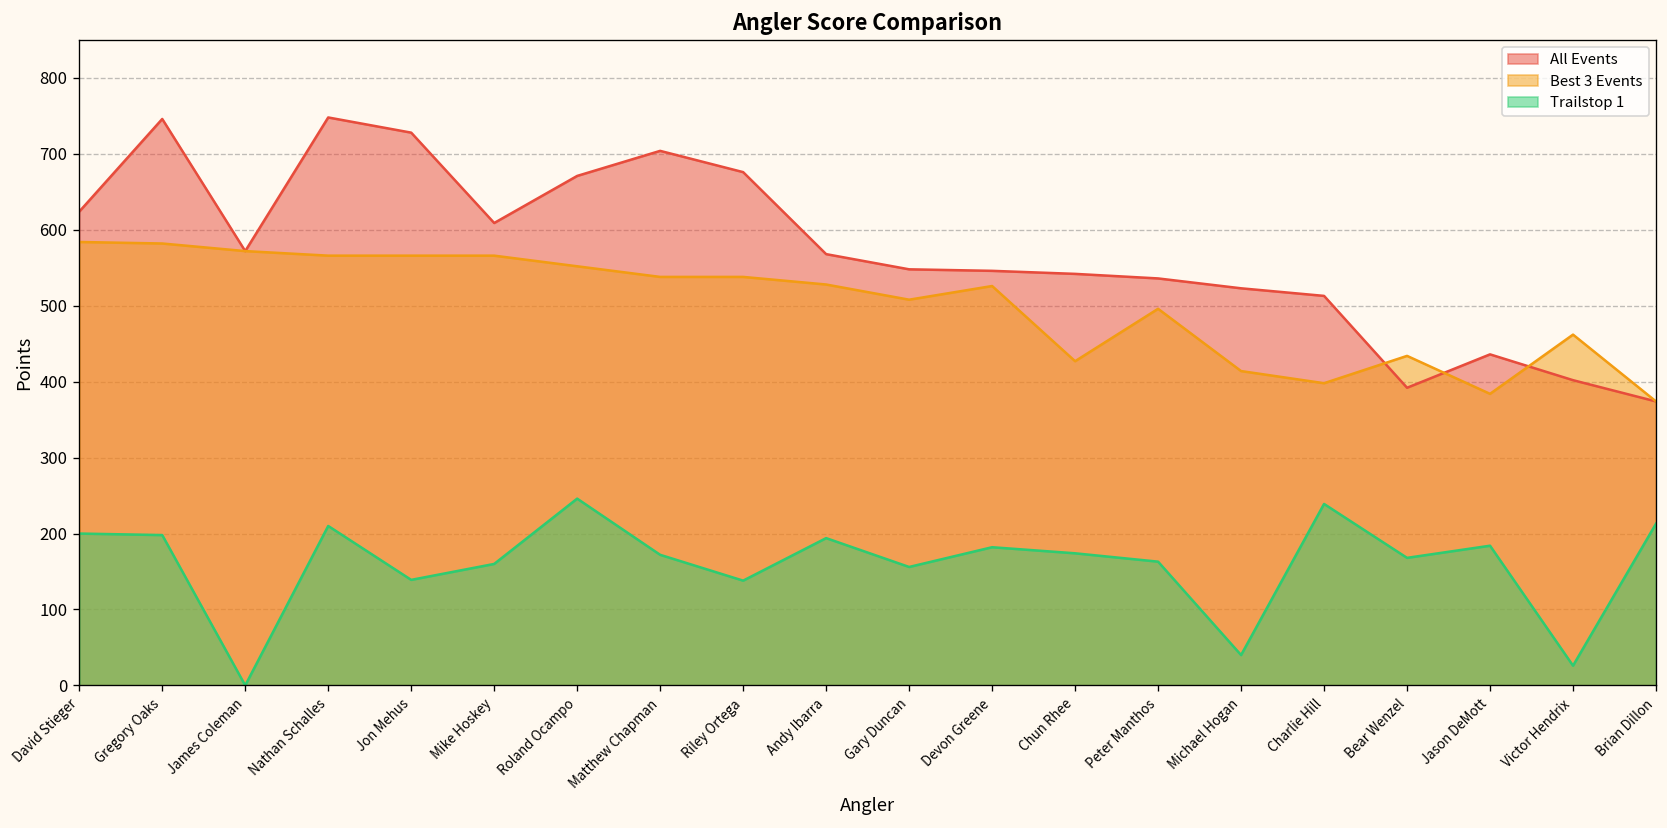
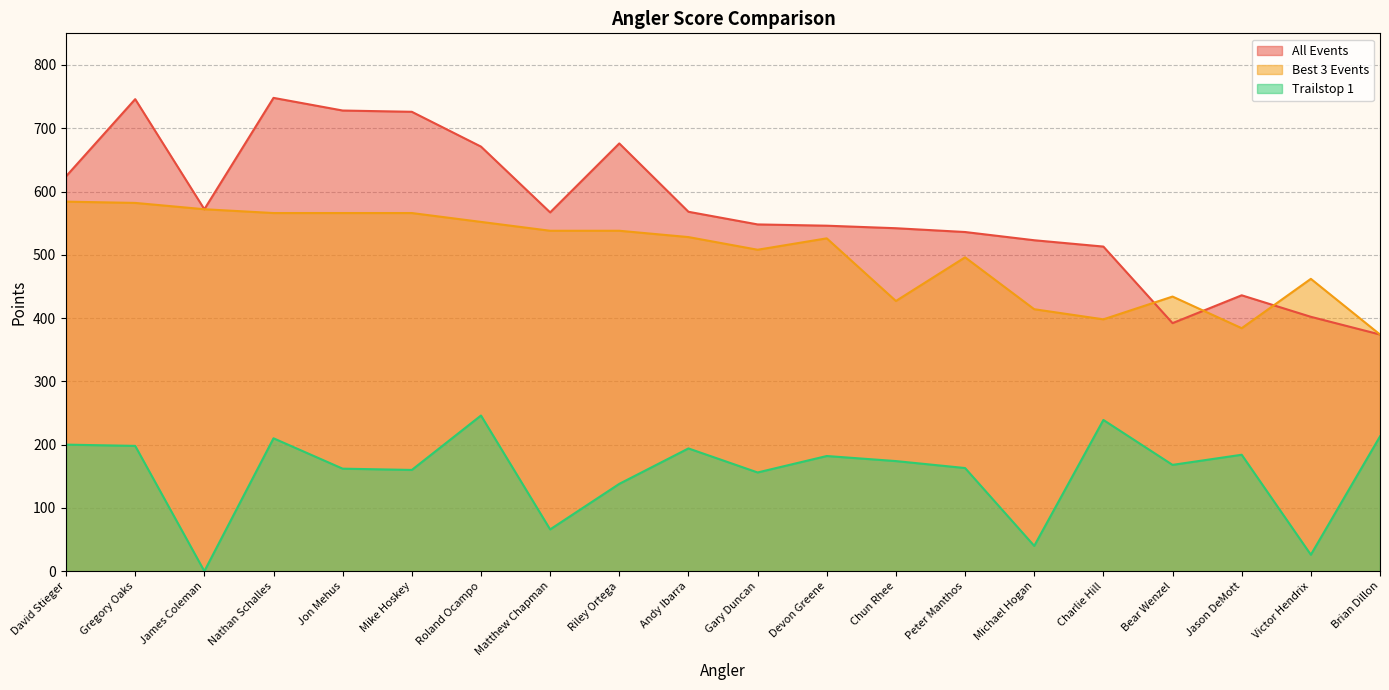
Trailstop 1, Jon Mehus: 140 -> 160
All Events, Mike Hoskey: 610 -> 730
All Events, Matthew Chapman: 700 -> 570
Trailstop 1, Matthew Chapman: 170 -> 70
